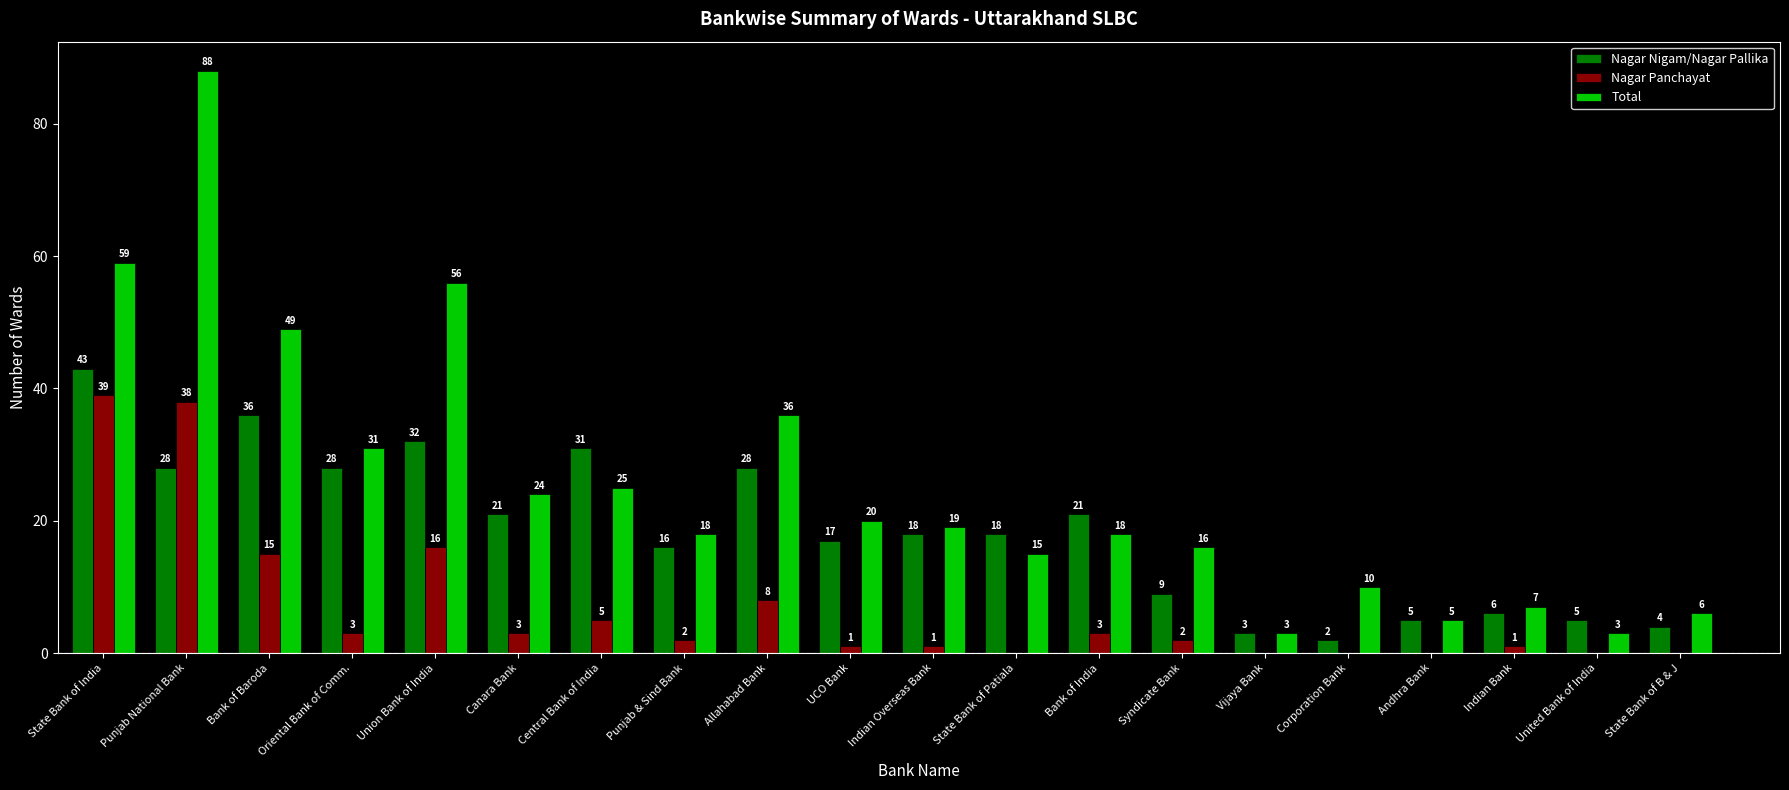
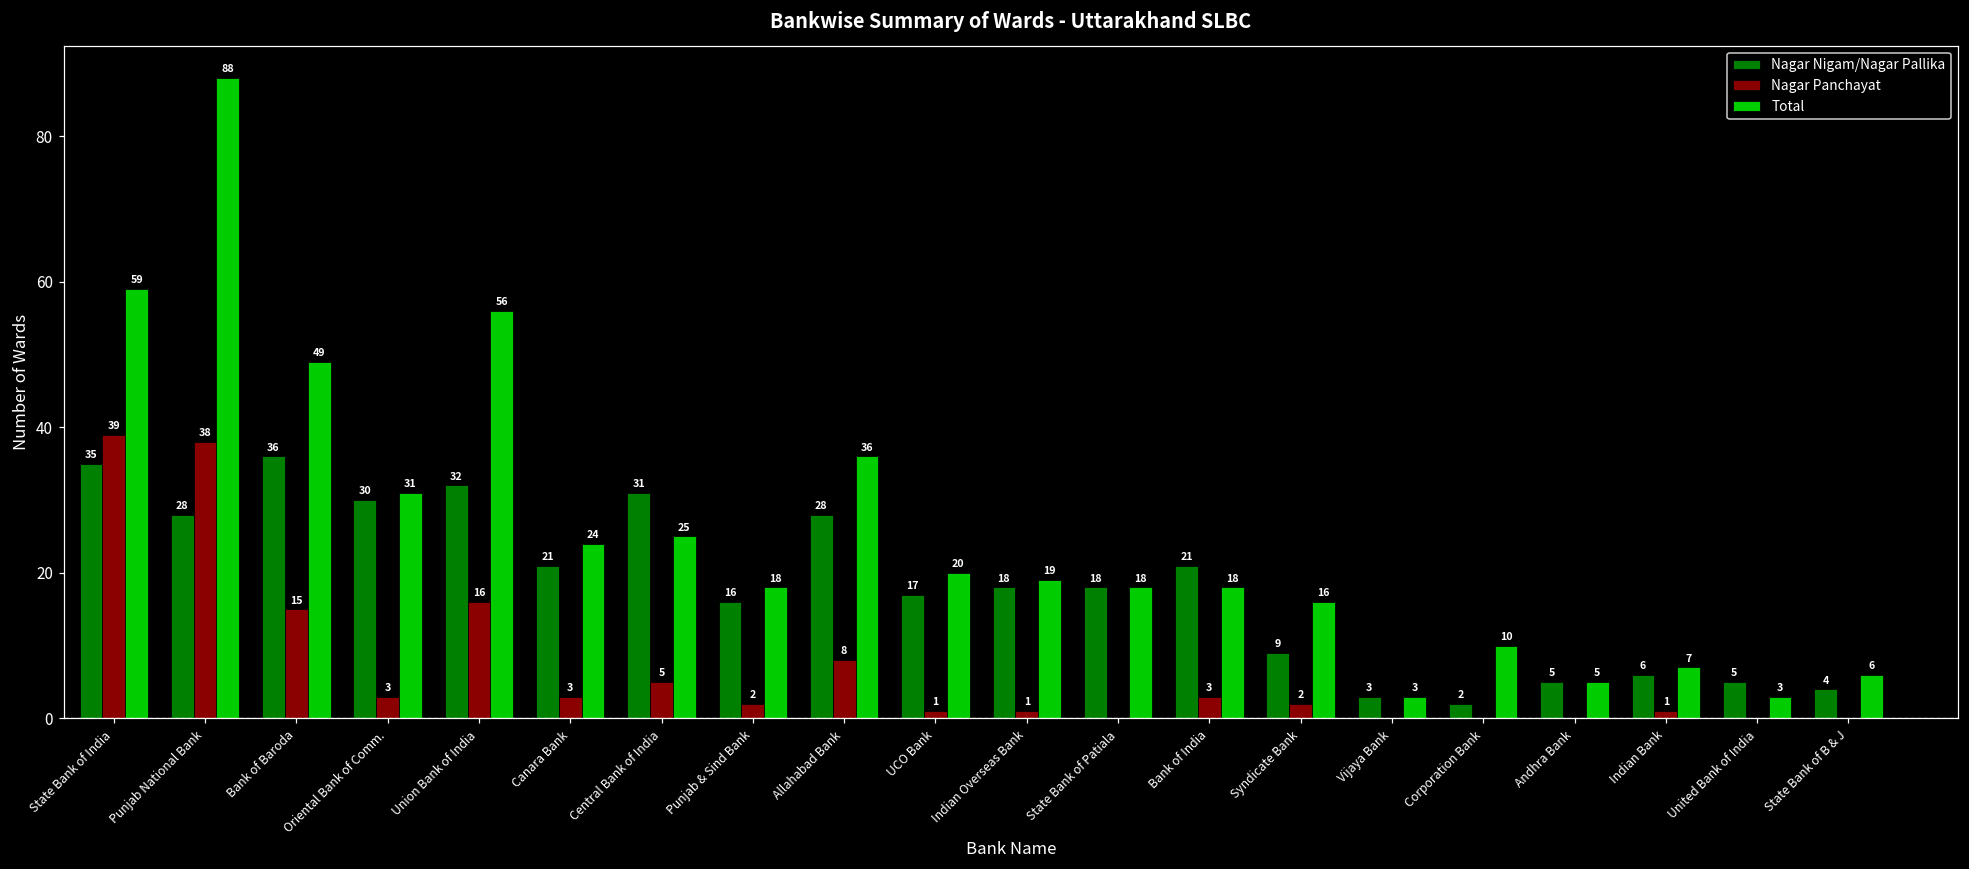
Nagar Nigam/Nagar Pallika, State Bank of India: 43 -> 35
Nagar Nigam/Nagar Pallika, Oriental Bank of Comm.: 28 -> 30
Total, State Bank of Patiala: 15 -> 18
